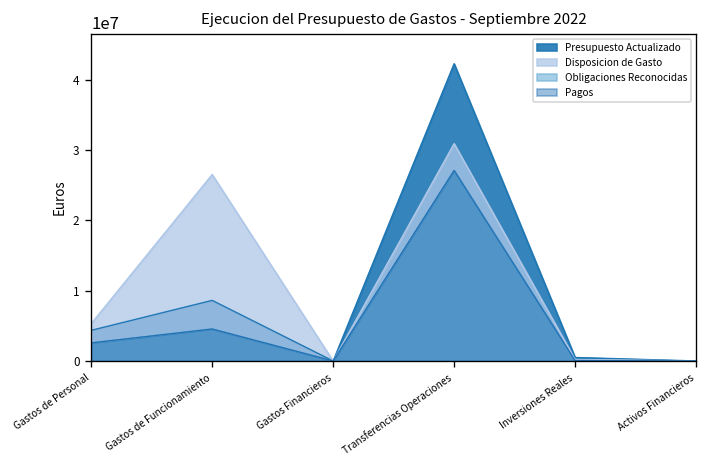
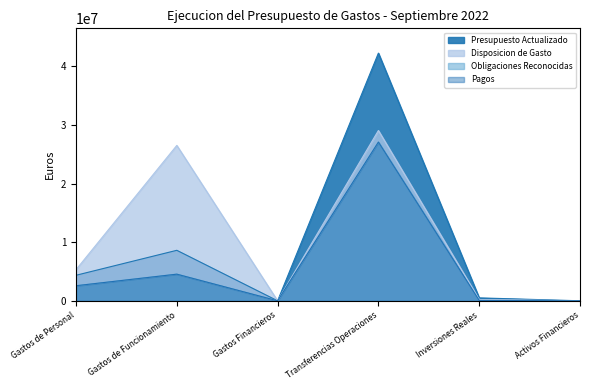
Disposicion de Gasto, Transferencias Operaciones: 31000000 -> 29000000
